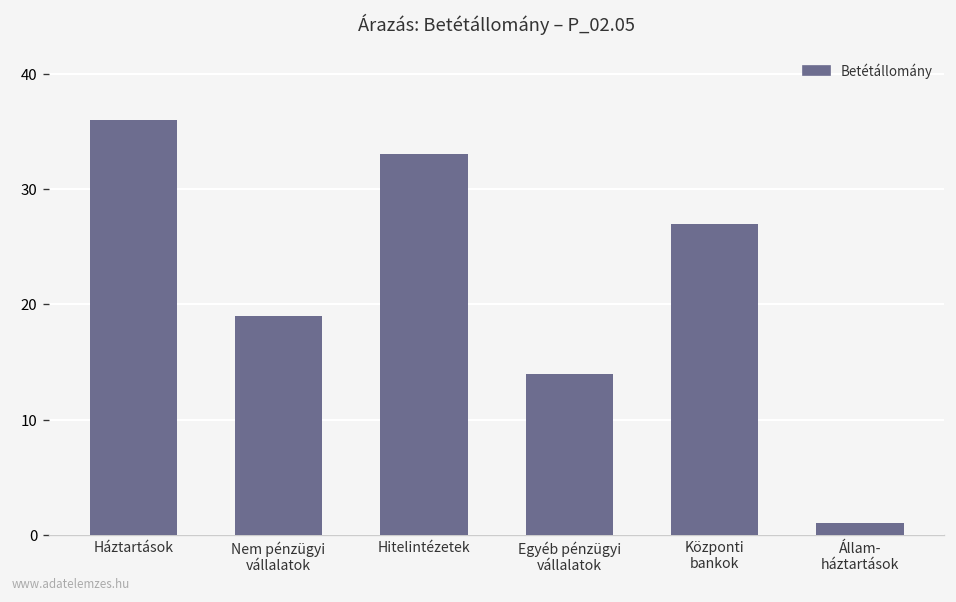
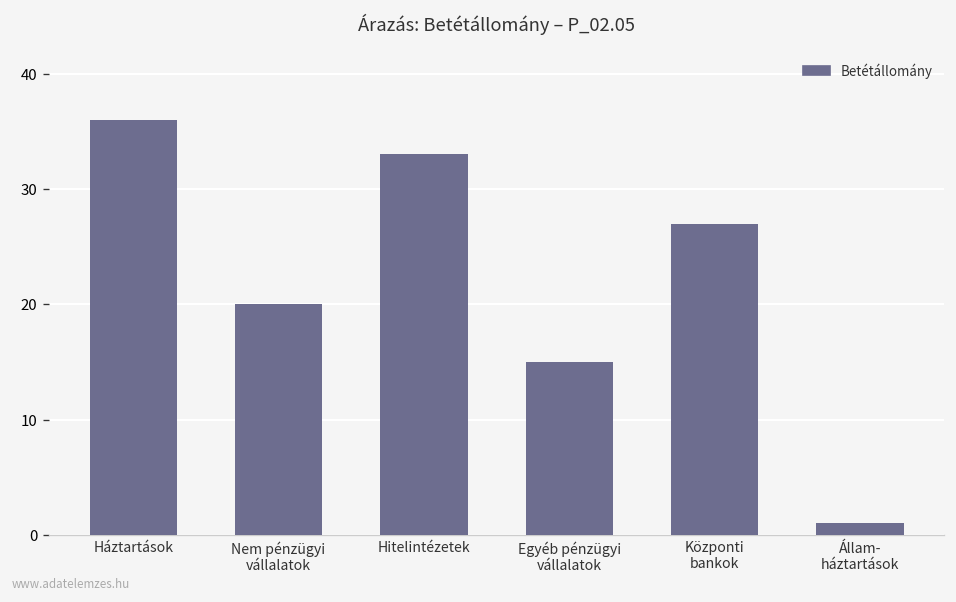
Nem pénzügyi vállalatok: 19 -> 20
Egyéb pénzügyi vállalatok: 14 -> 15
